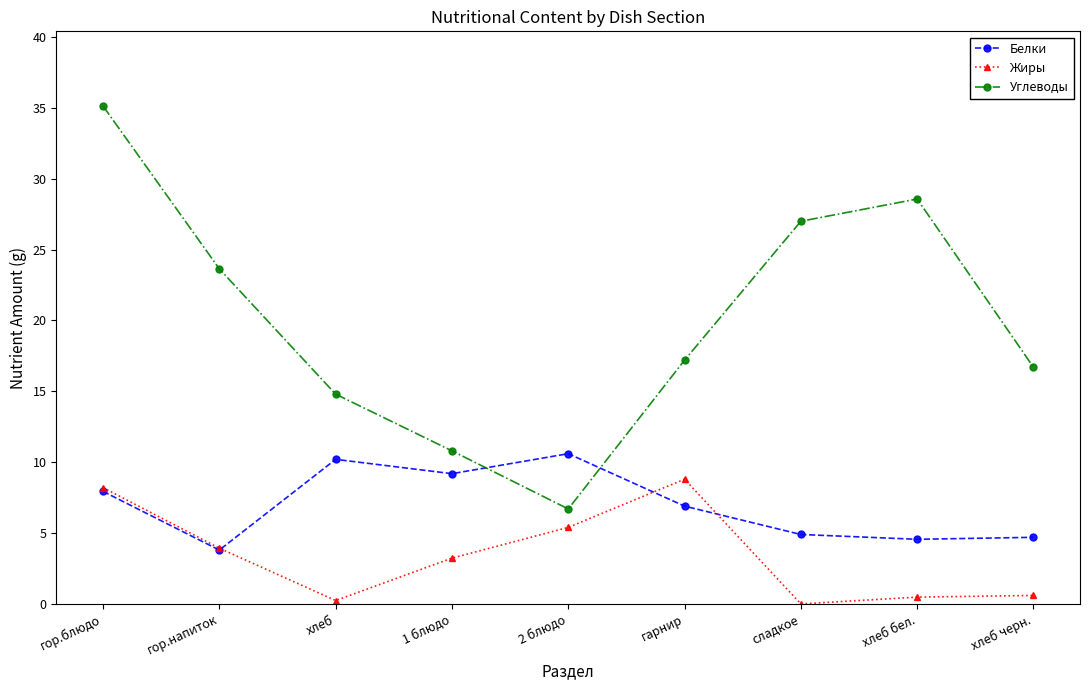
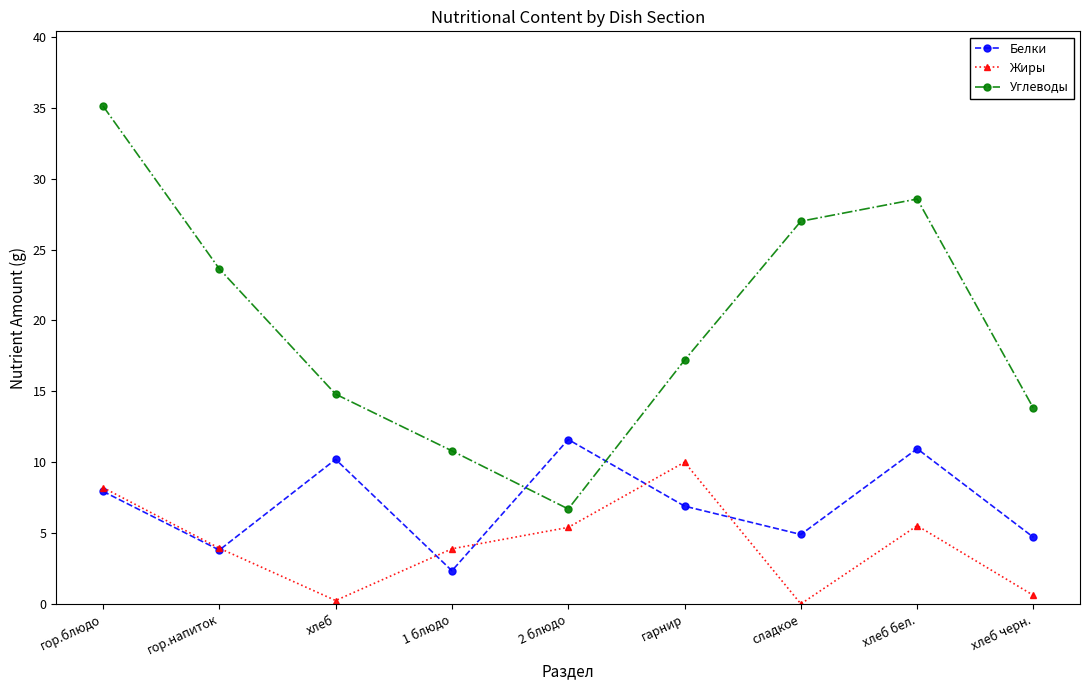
Белки, 1 блюдо: 9.2 -> 2.3
Жиры, 1 блюдо: 3.2 -> 3.9
Белки, 2 блюдо: 10.6 -> 11.6
Жиры, гарнир: 8.8 -> 10.0
Белки, хлеб бел.: 4.6 -> 11.0
Жиры, хлеб бел.: 0.5 -> 5.5
Углеводы, хлеб черн.: 16.7 -> 13.8
